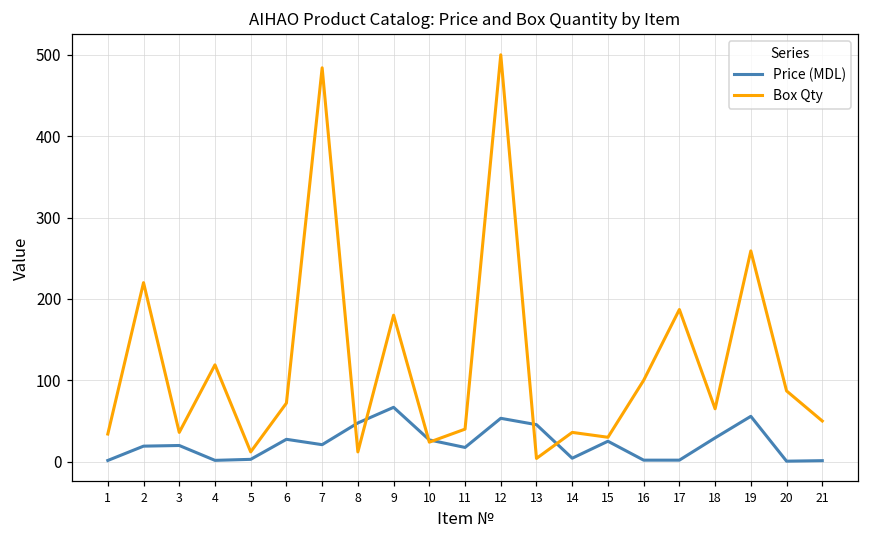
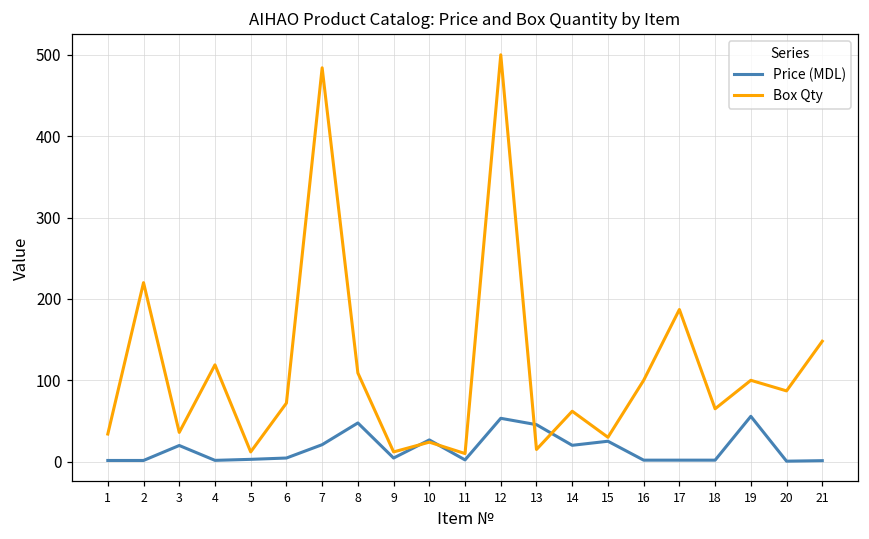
Price (MDL), 2: 20 -> 0
Price (MDL), 6: 30 -> 0
Box Qty, 8: 10 -> 110
Price (MDL), 9: 70 -> 0
Box Qty, 9: 180 -> 10
Price (MDL), 11: 20 -> 0
Box Qty, 11: 40 -> 10
Box Qty, 13: 0 -> 20
Price (MDL), 14: 0 -> 20
Box Qty, 14: 40 -> 60
Price (MDL), 18: 30 -> 0
Box Qty, 19: 260 -> 100
Box Qty, 21: 50 -> 150
